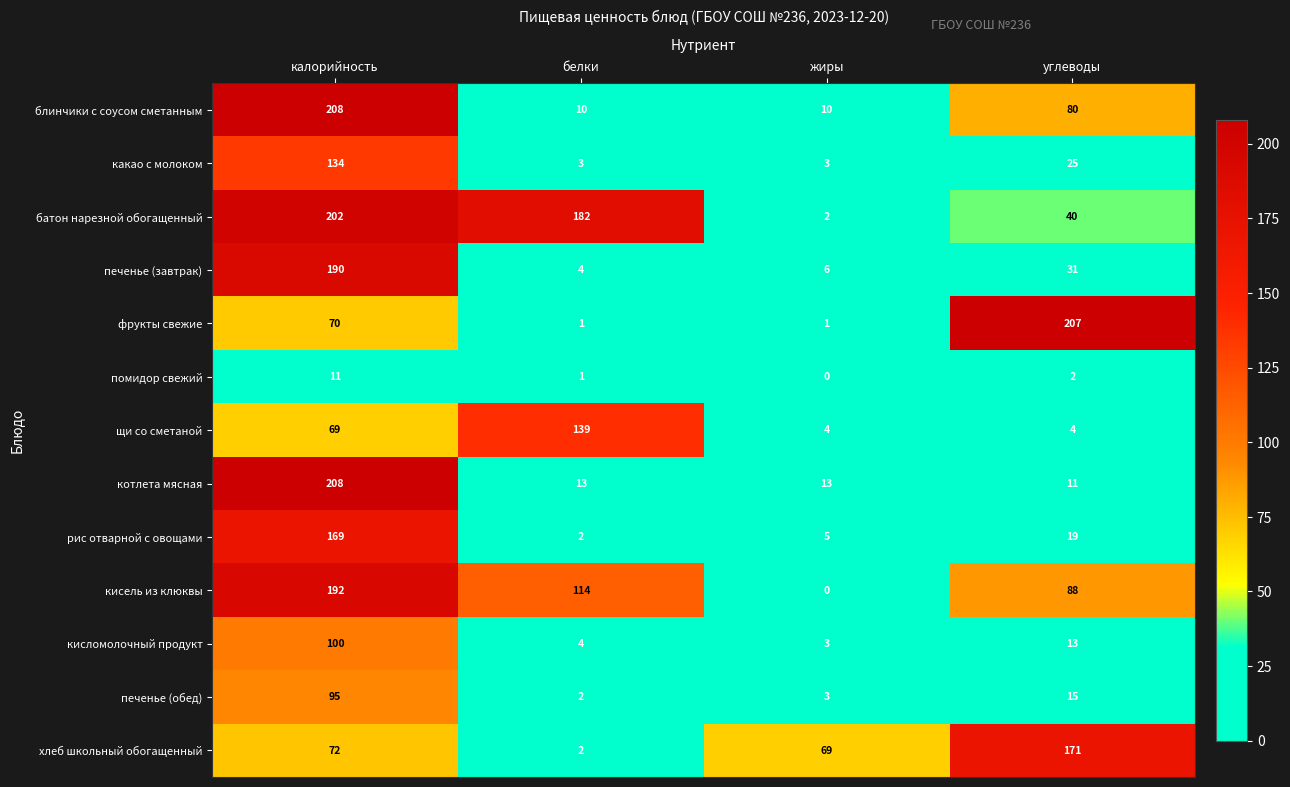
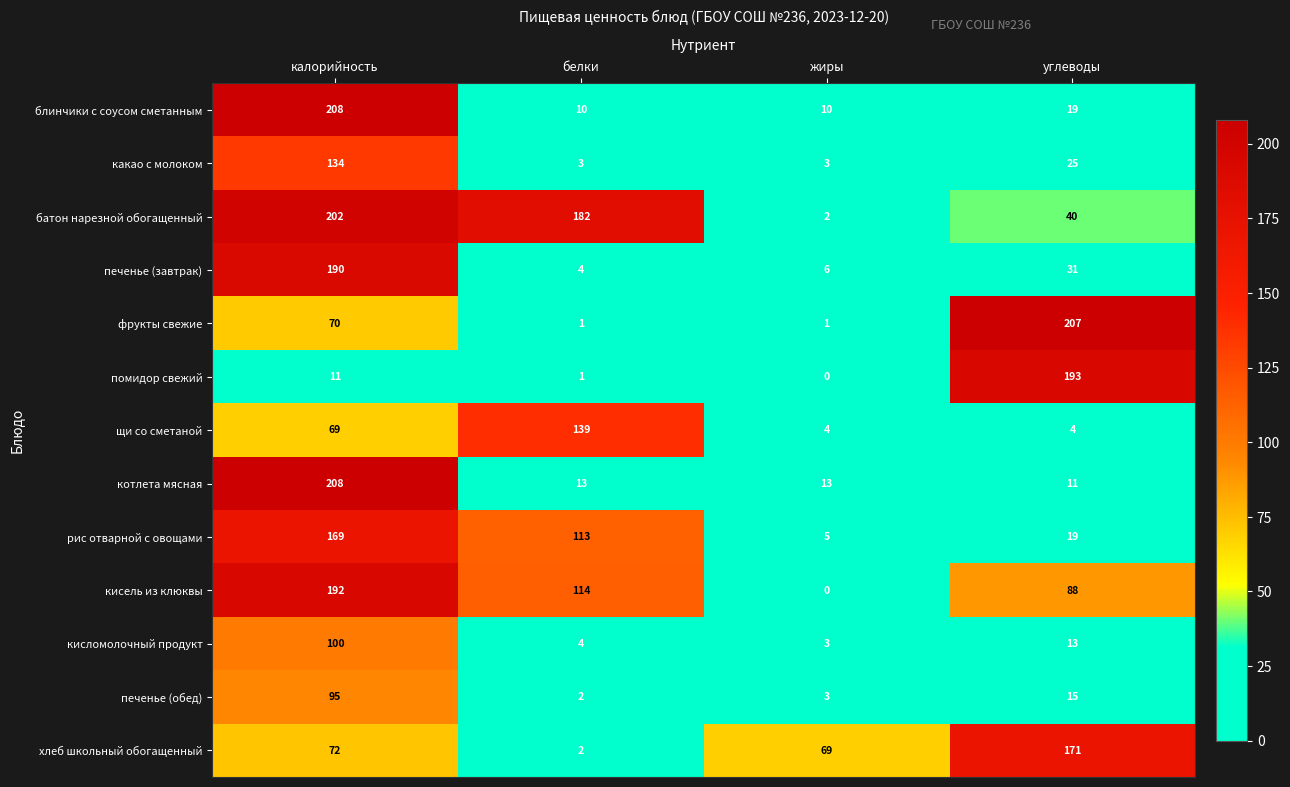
блинчики с соусом сметанным, углеводы: 80 -> 19
помидор свежий, углеводы: 2 -> 193
рис отварной с овощами, белки: 2 -> 113
